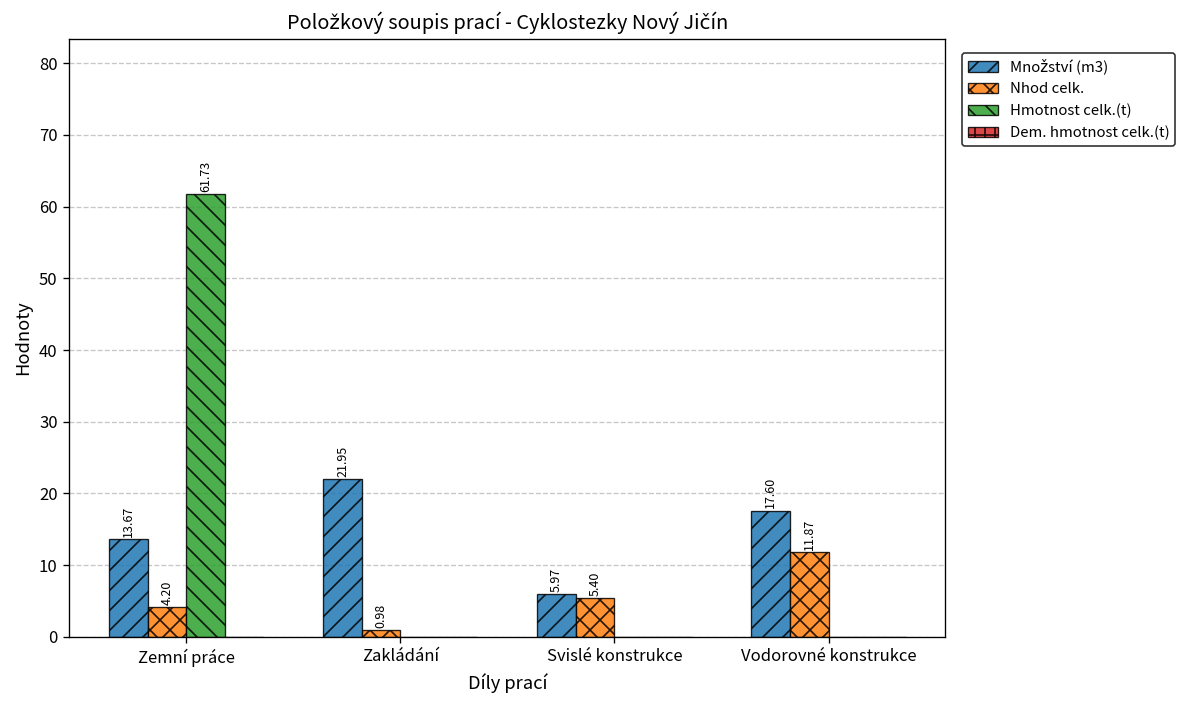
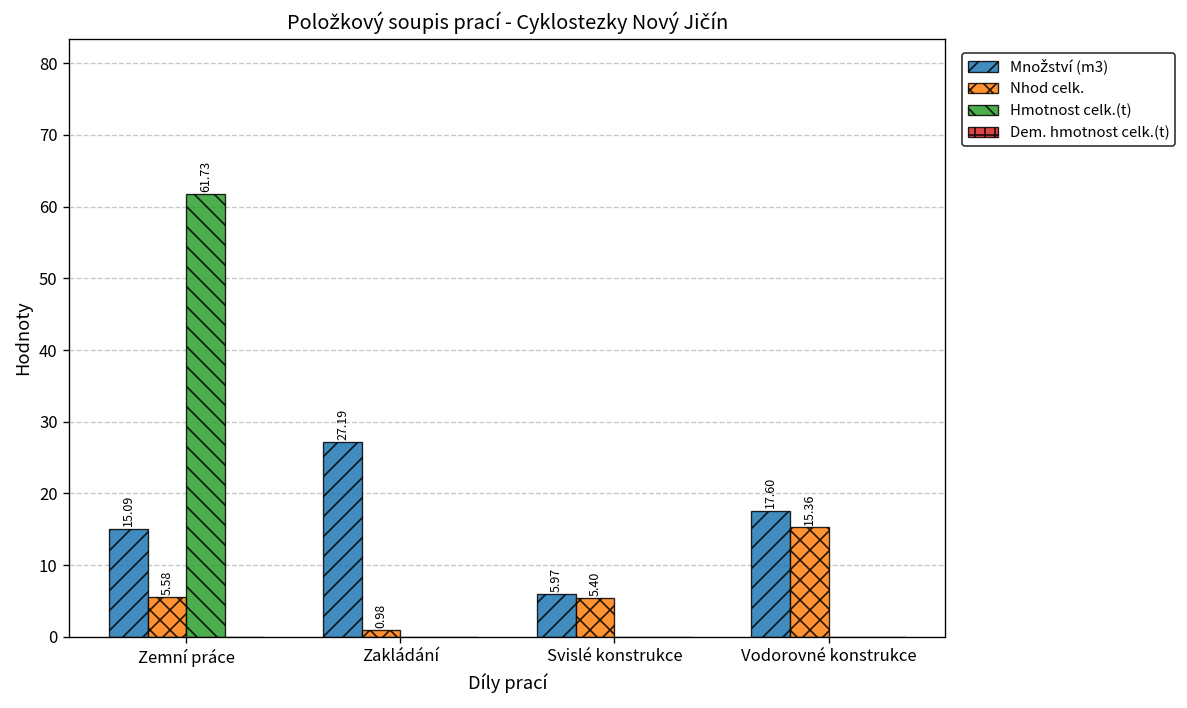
Množství (m3), Zemní práce: 13.67 -> 15.09
Nhod celk., Zemní práce: 4.20 -> 5.58
Množství (m3), Zakládání: 21.95 -> 27.19
Nhod celk., Vodorovné konstrukce: 11.87 -> 15.36
